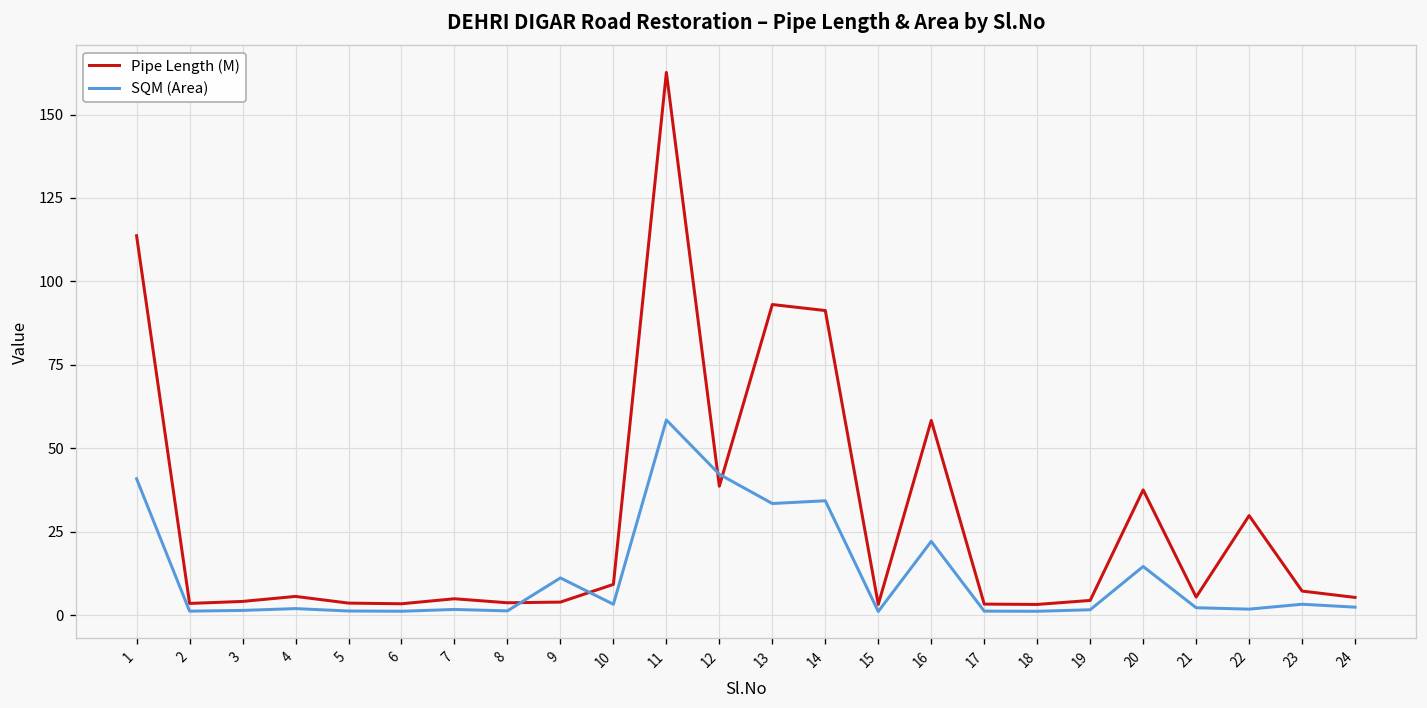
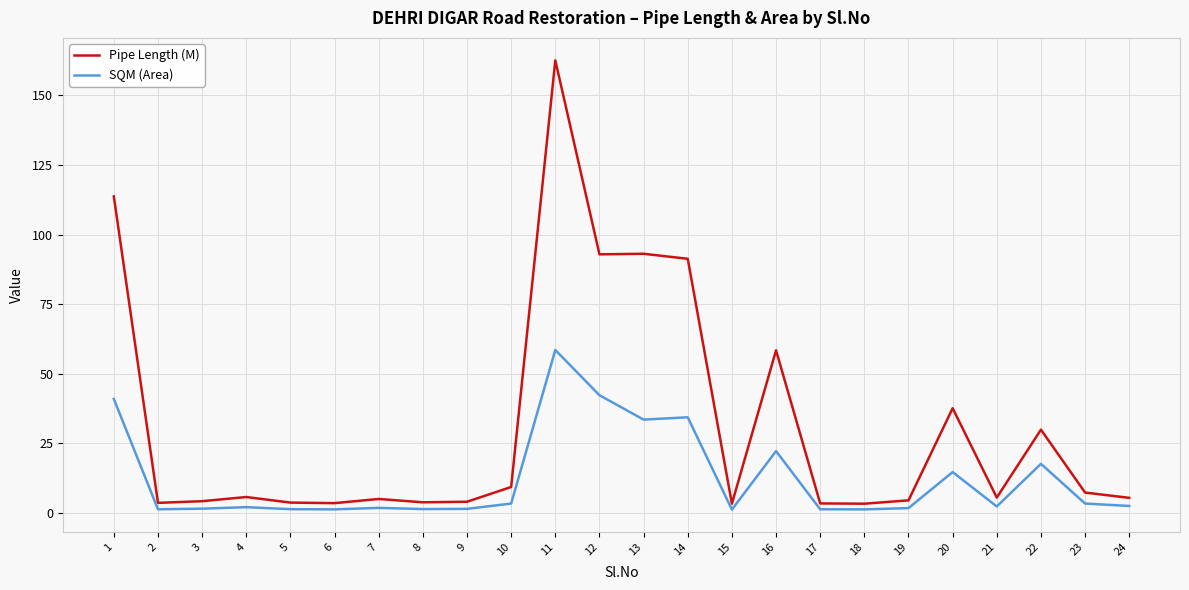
SQM (Area), 9: 11 -> 1
Pipe Length (M), 12: 39 -> 93
SQM (Area), 22: 2 -> 18
